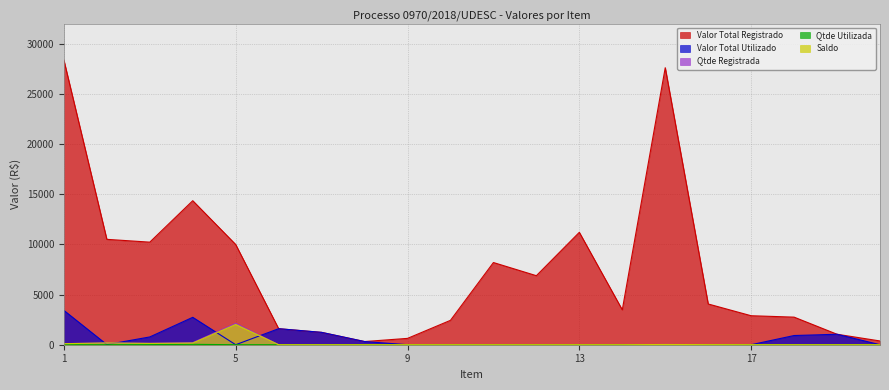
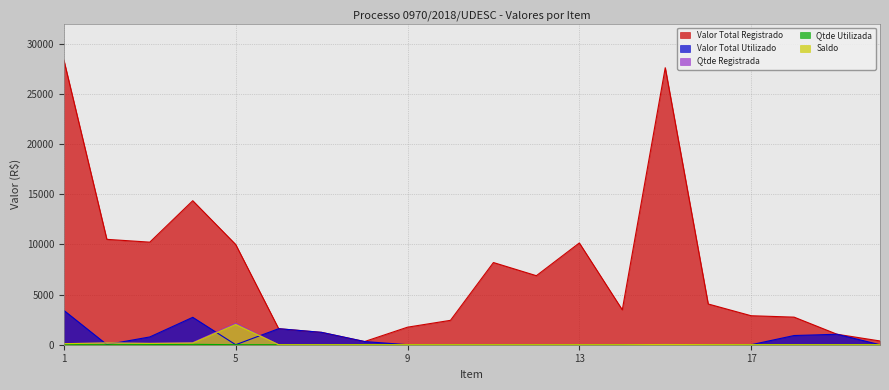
Valor Total Registrado, 9: 600 -> 1700
Valor Total Registrado, 13: 11200 -> 10100
